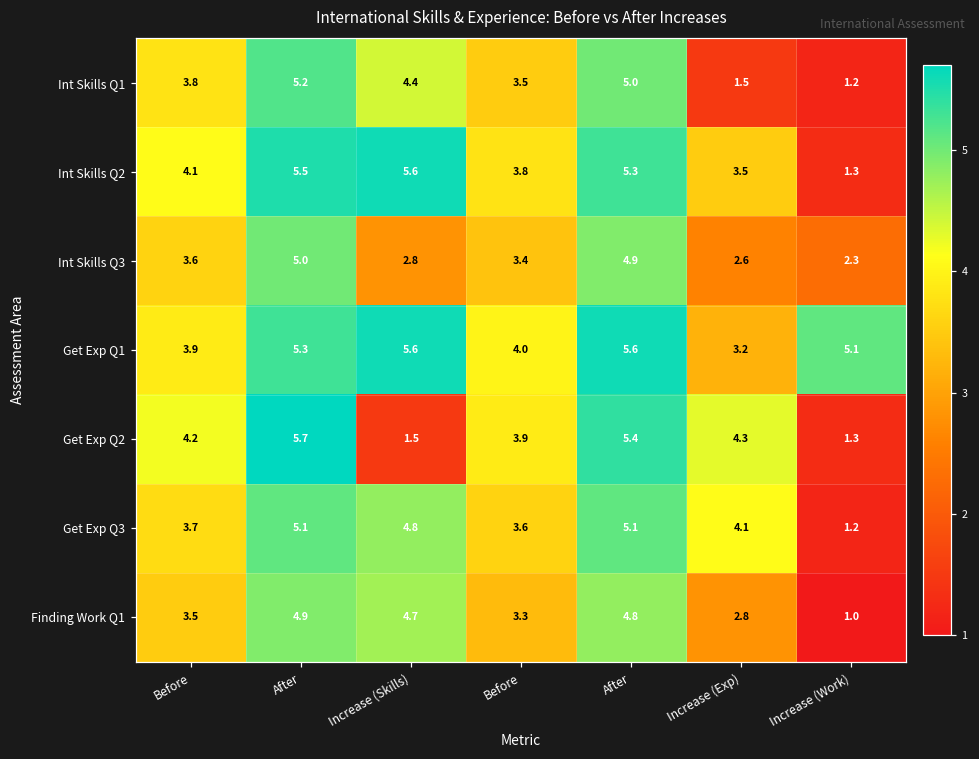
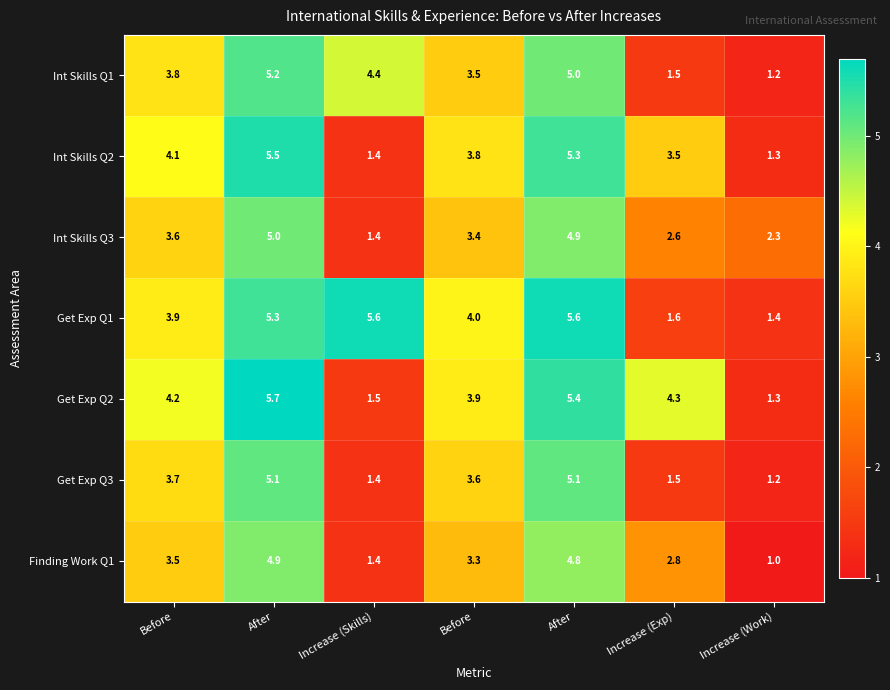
Int Skills Q2, Increase (Skills): 5.6 -> 1.4
Int Skills Q3, Increase (Skills): 2.8 -> 1.4
Get Exp Q1, Increase (Exp): 3.2 -> 1.6
Get Exp Q1, Increase (Work): 5.1 -> 1.4
Get Exp Q3, Increase (Skills): 4.8 -> 1.4
Get Exp Q3, Increase (Exp): 4.1 -> 1.5
Finding Work Q1, Increase (Skills): 4.7 -> 1.4
